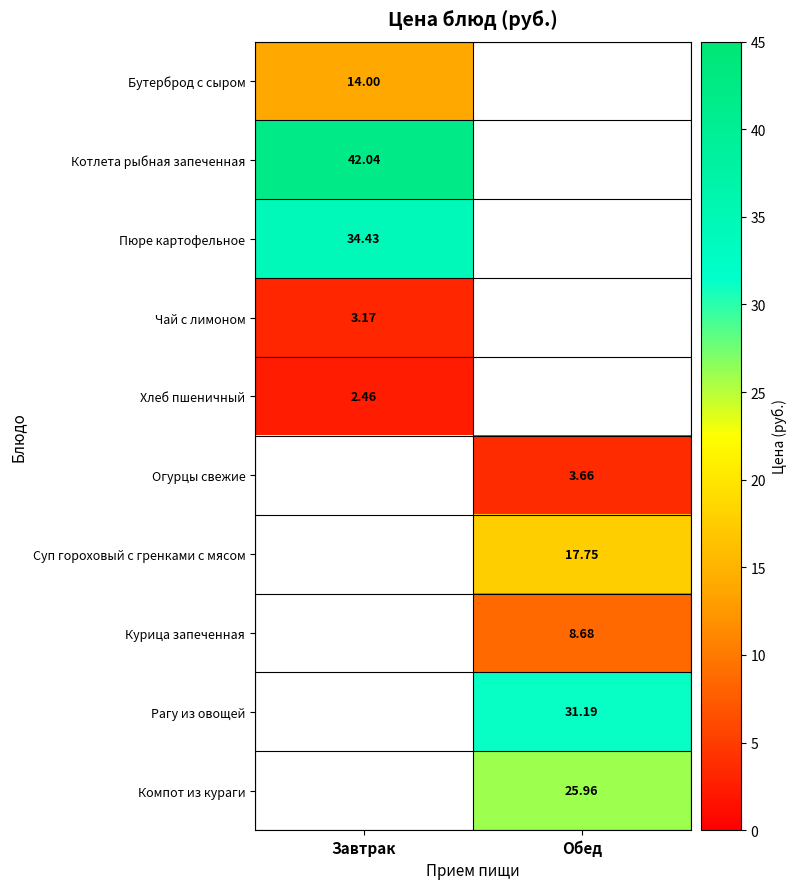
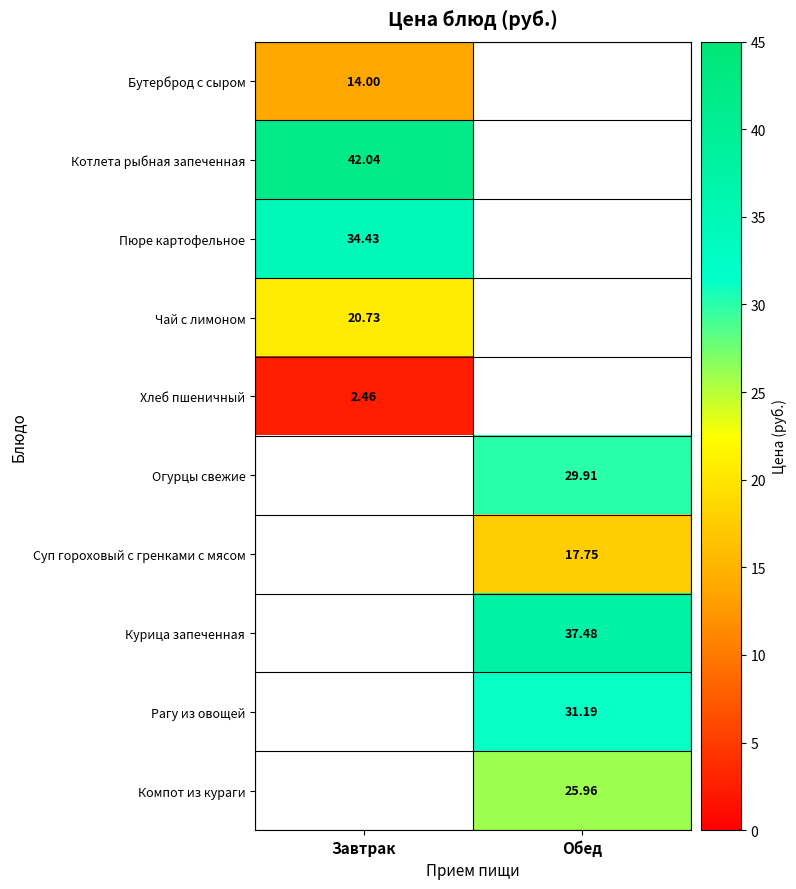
Чай с лимоном, Завтрак: 3.17 -> 20.73
Огурцы свежие, Обед: 3.66 -> 29.91
Курица запеченная, Обед: 8.68 -> 37.48
